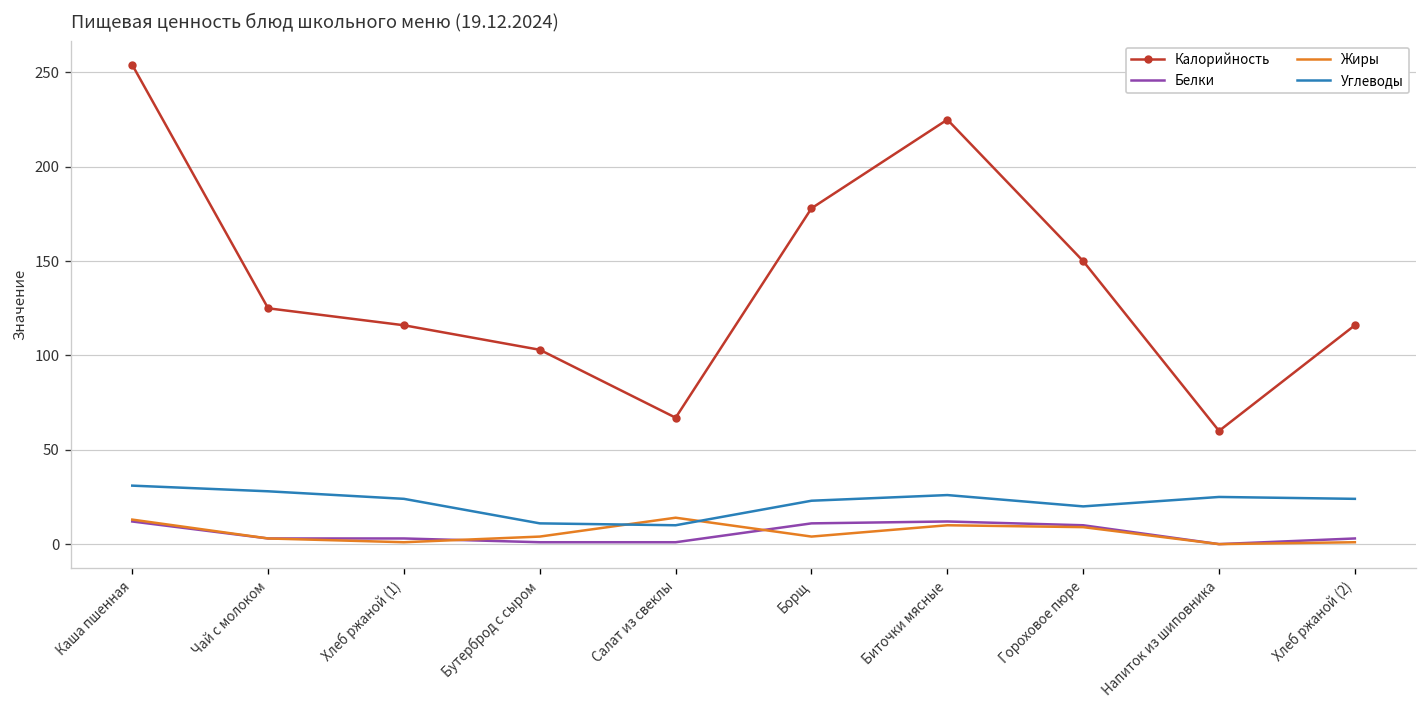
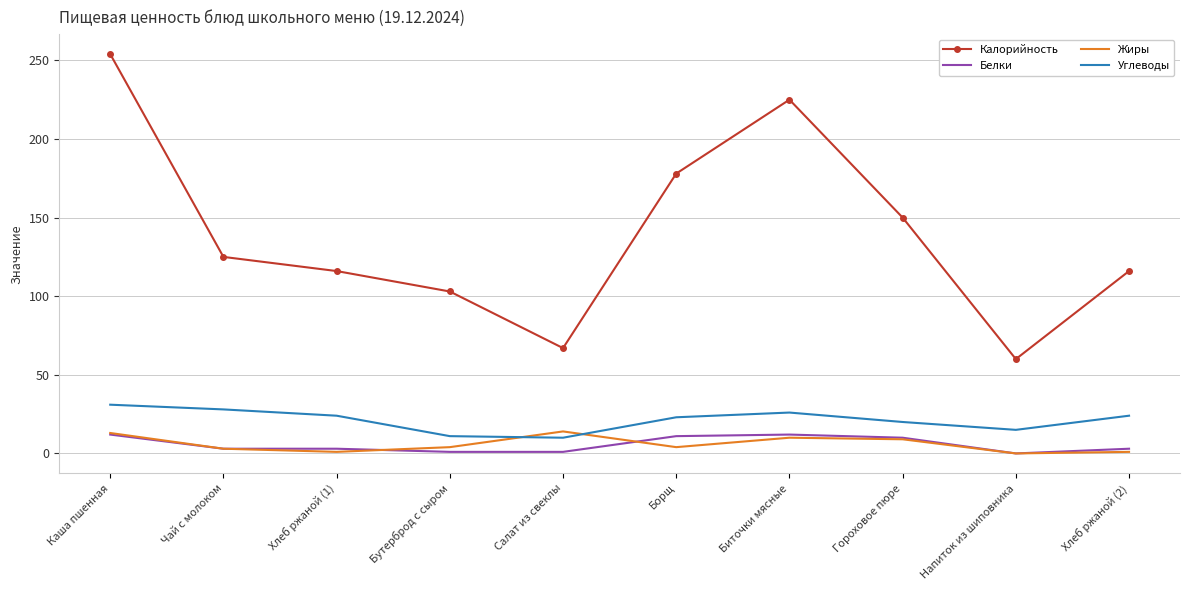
Углеводы, Напиток из шиповника: 25 -> 15
